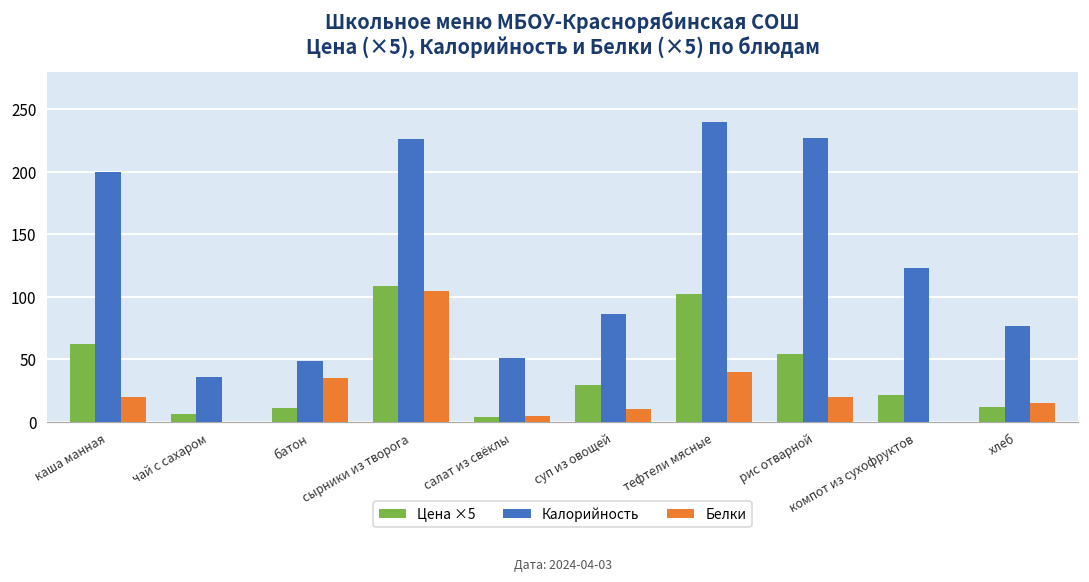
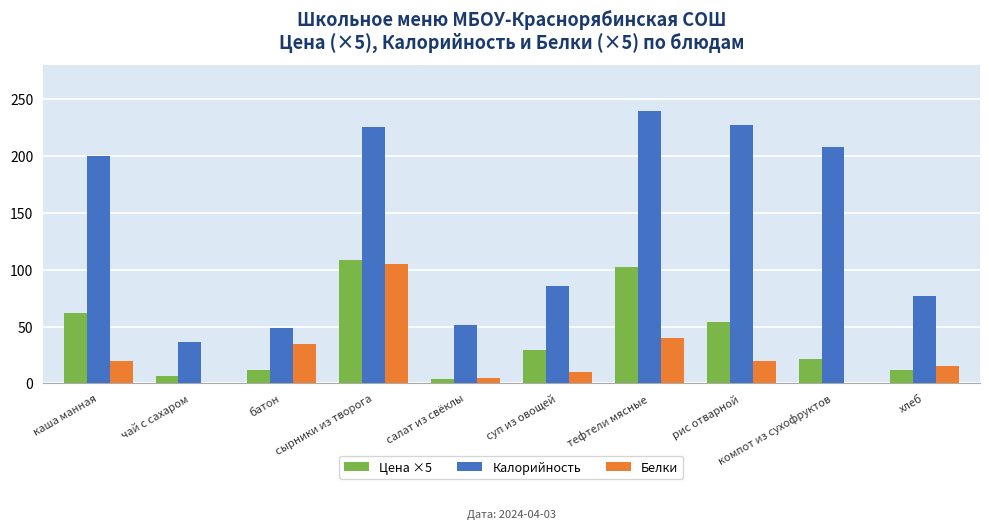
Калорийность, компот из сухофруктов: 123 -> 208
